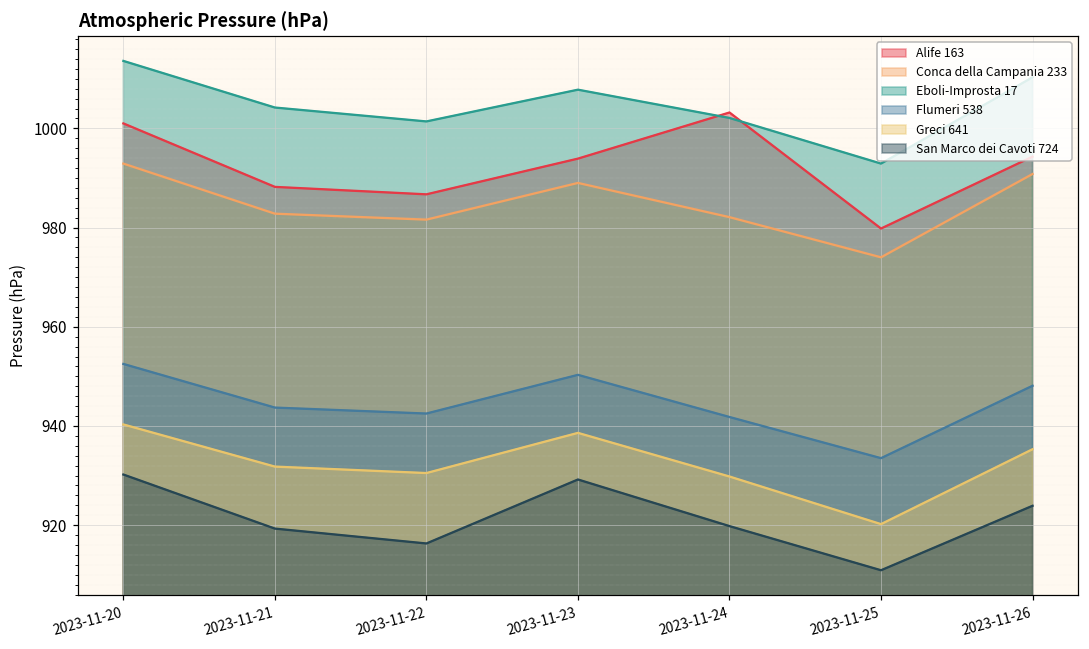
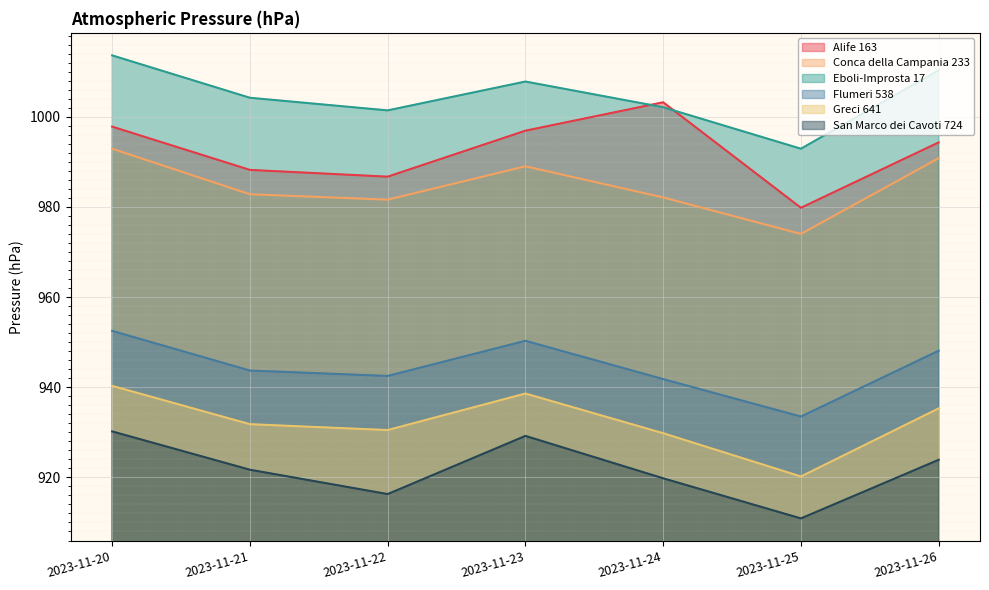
Alife 163, 2023-11-20: 1001 -> 998
San Marco dei Cavoti 724, 2023-11-21: 919 -> 922
Alife 163, 2023-11-23: 994 -> 997
